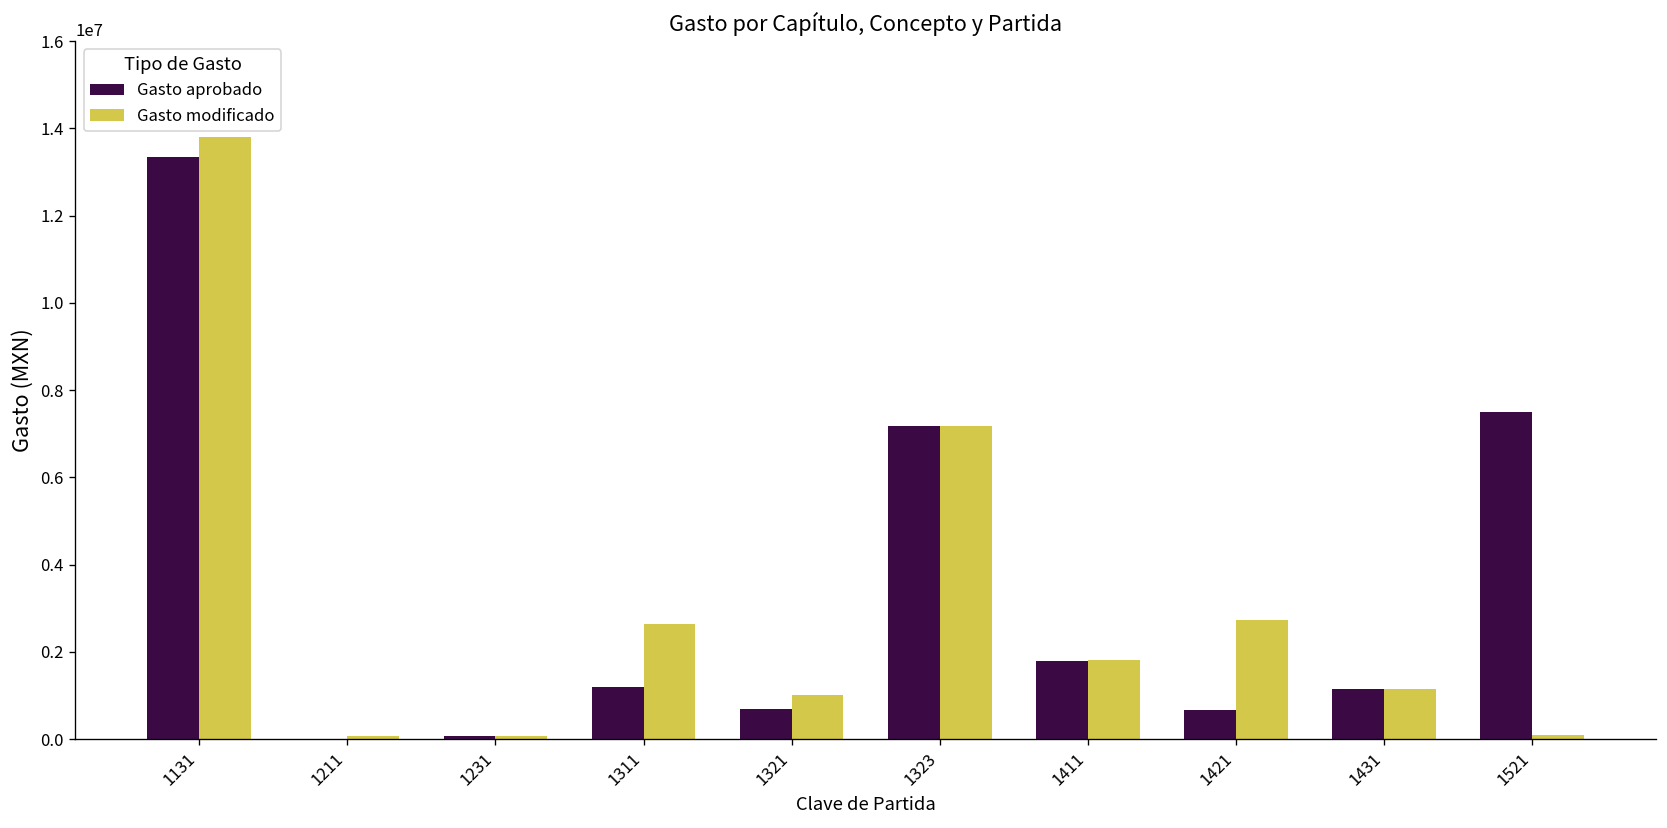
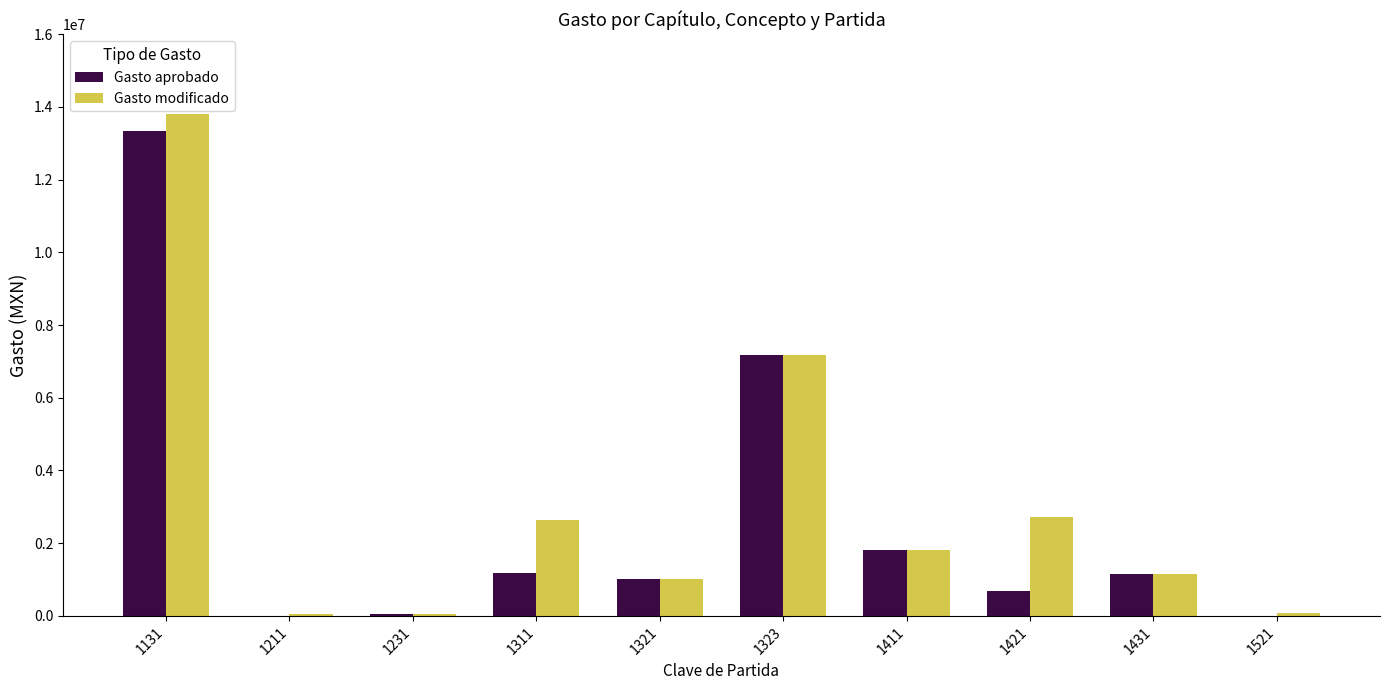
Gasto aprobado, 1321: 700000 -> 1000000
Gasto aprobado, 1521: 7500000 -> 0
